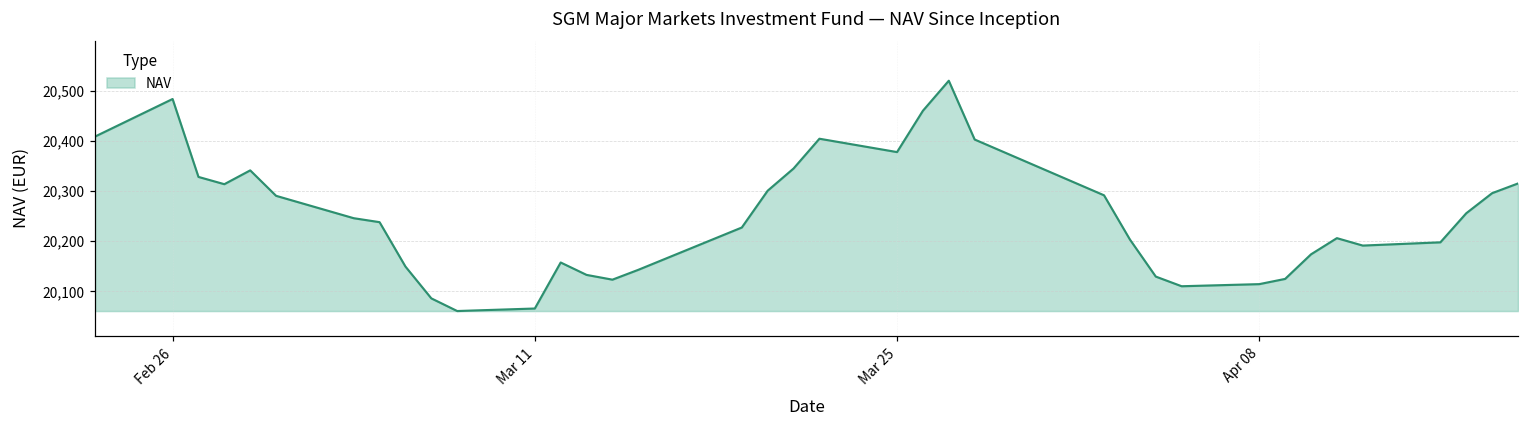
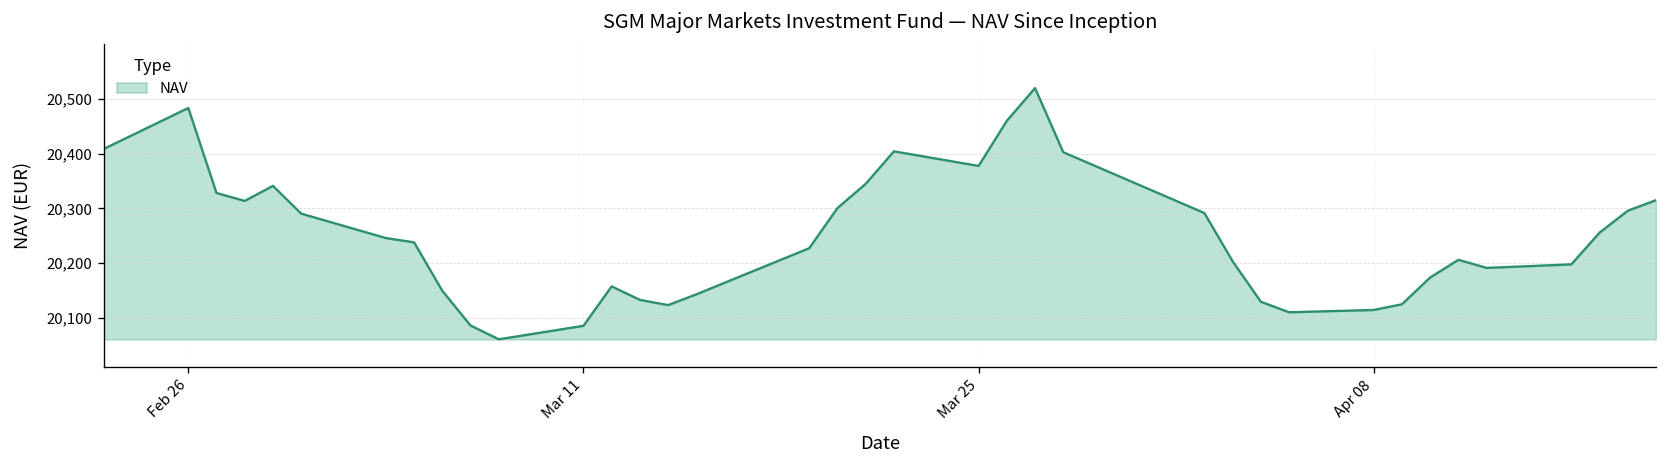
Mar 11: 20,070 -> 20,090
